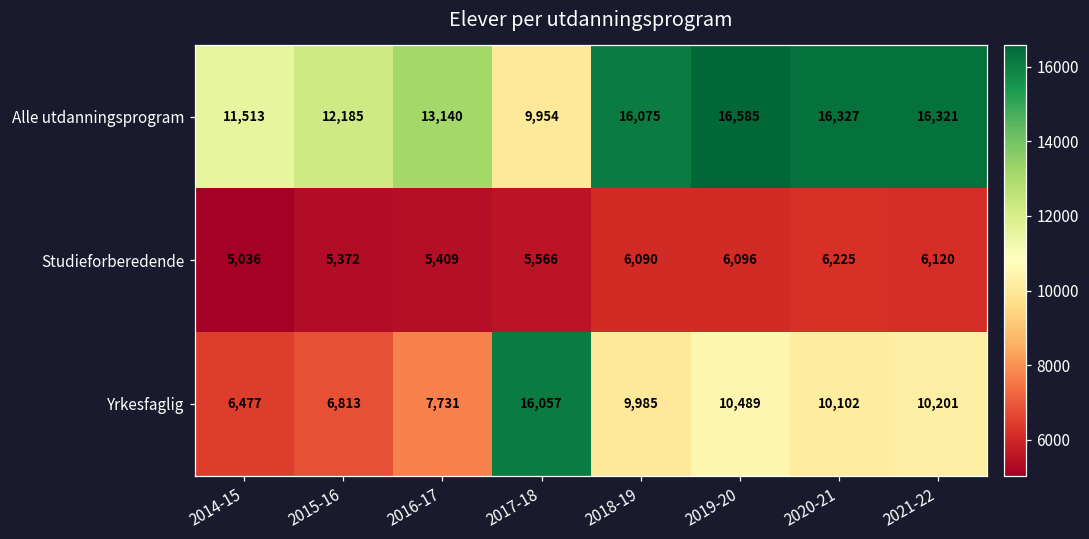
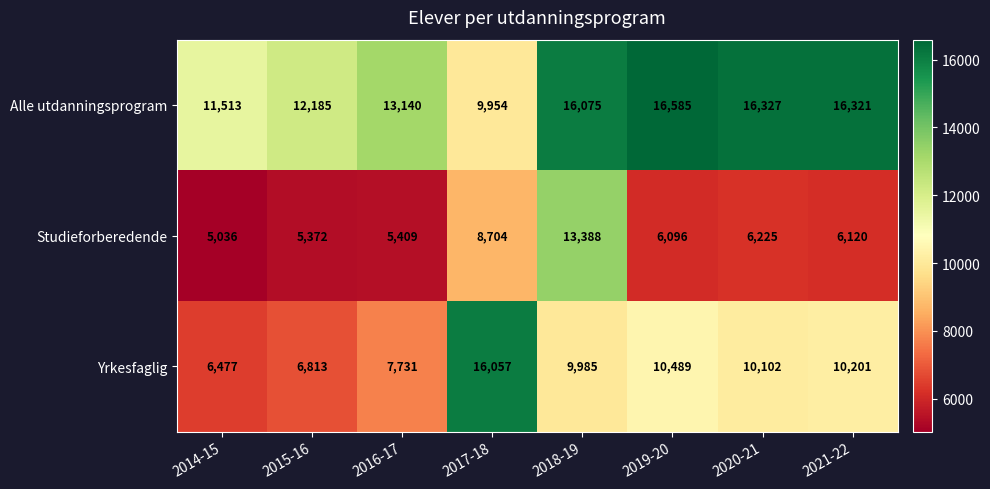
Studieforberedende, 2017-18: 5,566 -> 8,704
Studieforberedende, 2018-19: 6,090 -> 13,388
